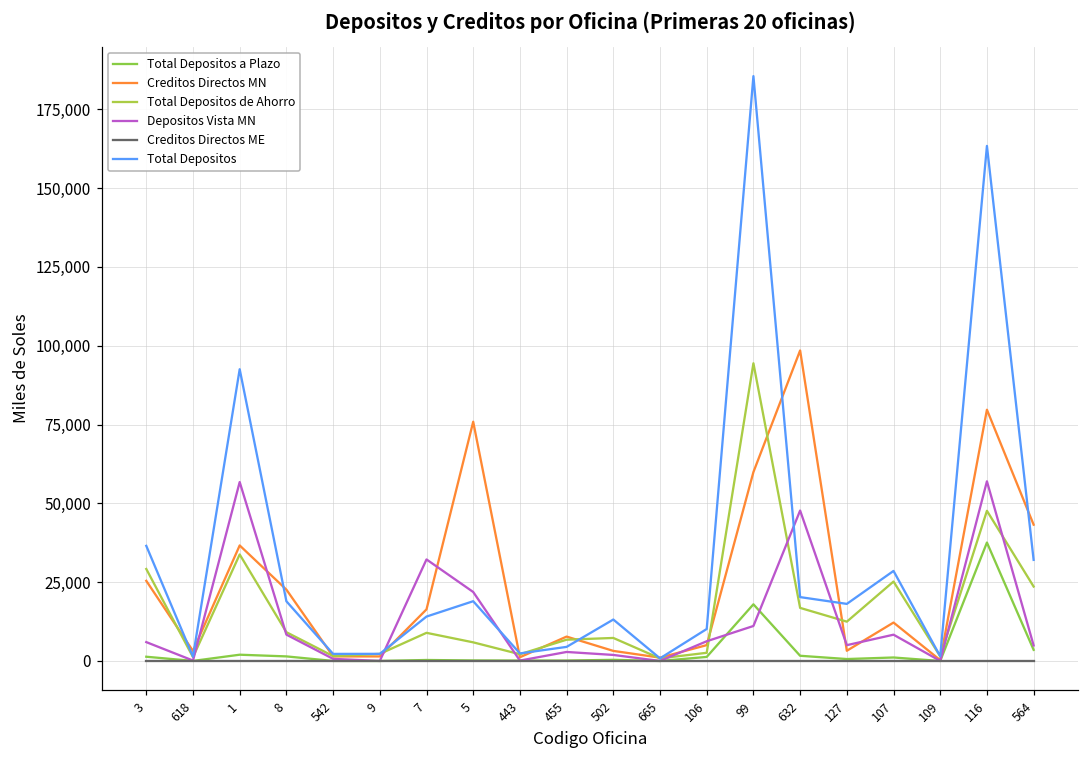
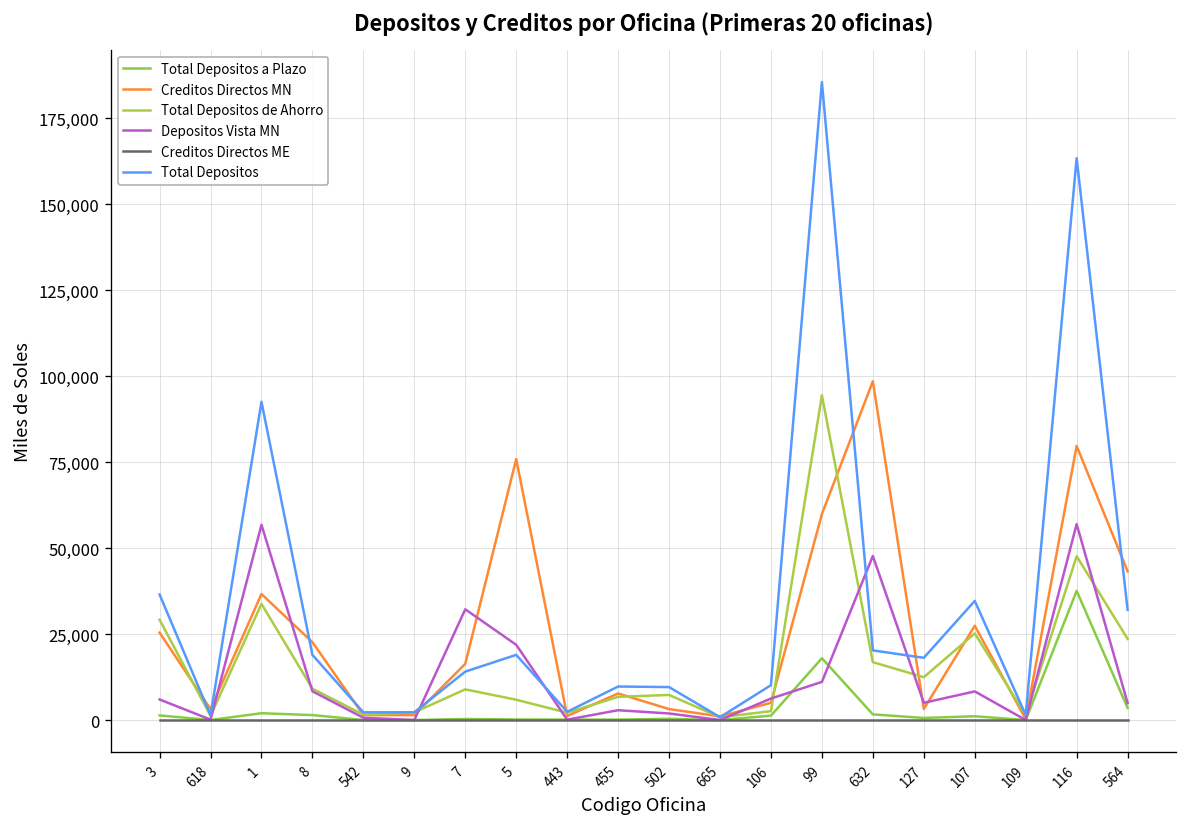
Total Depositos, 455: 4,000 -> 10,000
Total Depositos, 502: 13,000 -> 10,000
Creditos Directos MN, 107: 12,000 -> 27,000
Total Depositos, 107: 29,000 -> 35,000
